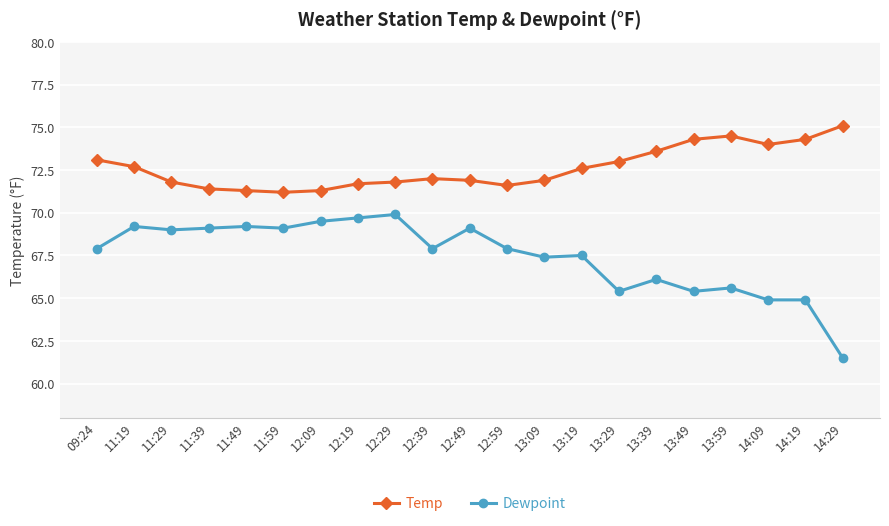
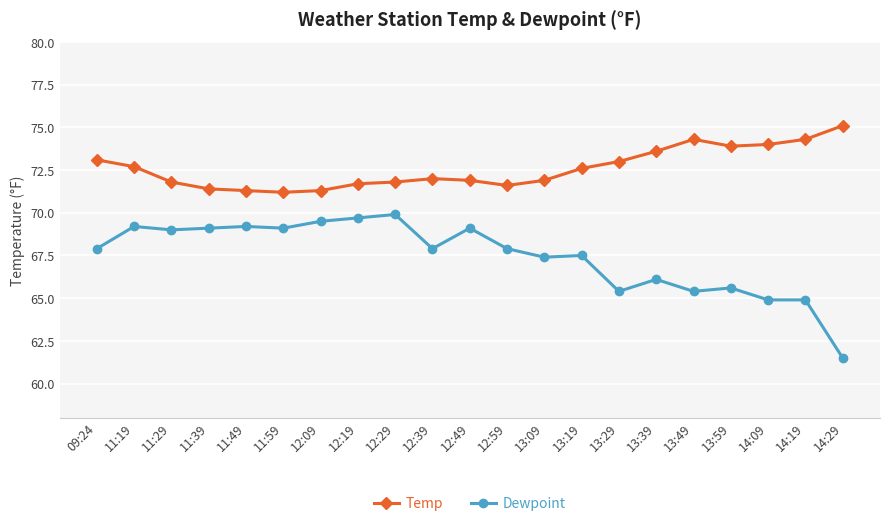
Temp, 13:59: 74.5 -> 73.9
